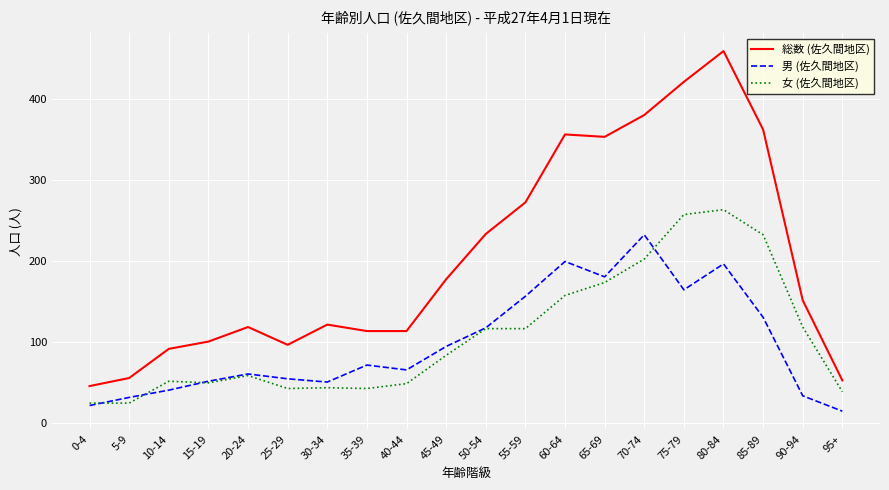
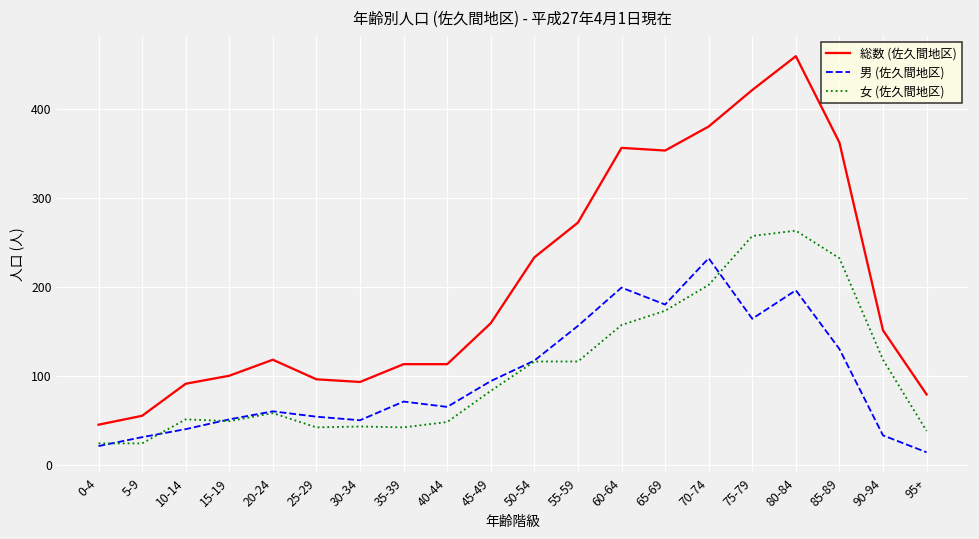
総数 (佐久間地区), 30-34: 120 -> 90
総数 (佐久間地区), 45-49: 180 -> 160
総数 (佐久間地区), 95+: 50 -> 80
